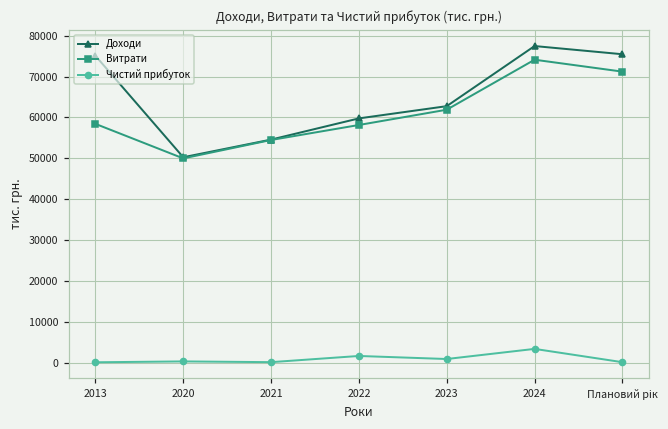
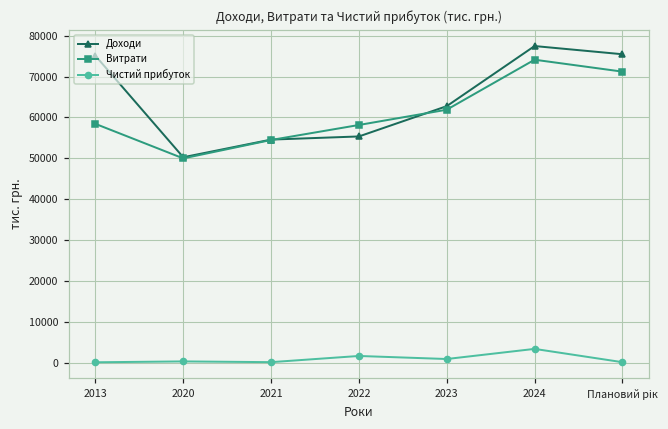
Доходи, 2022: 60000 -> 55000
